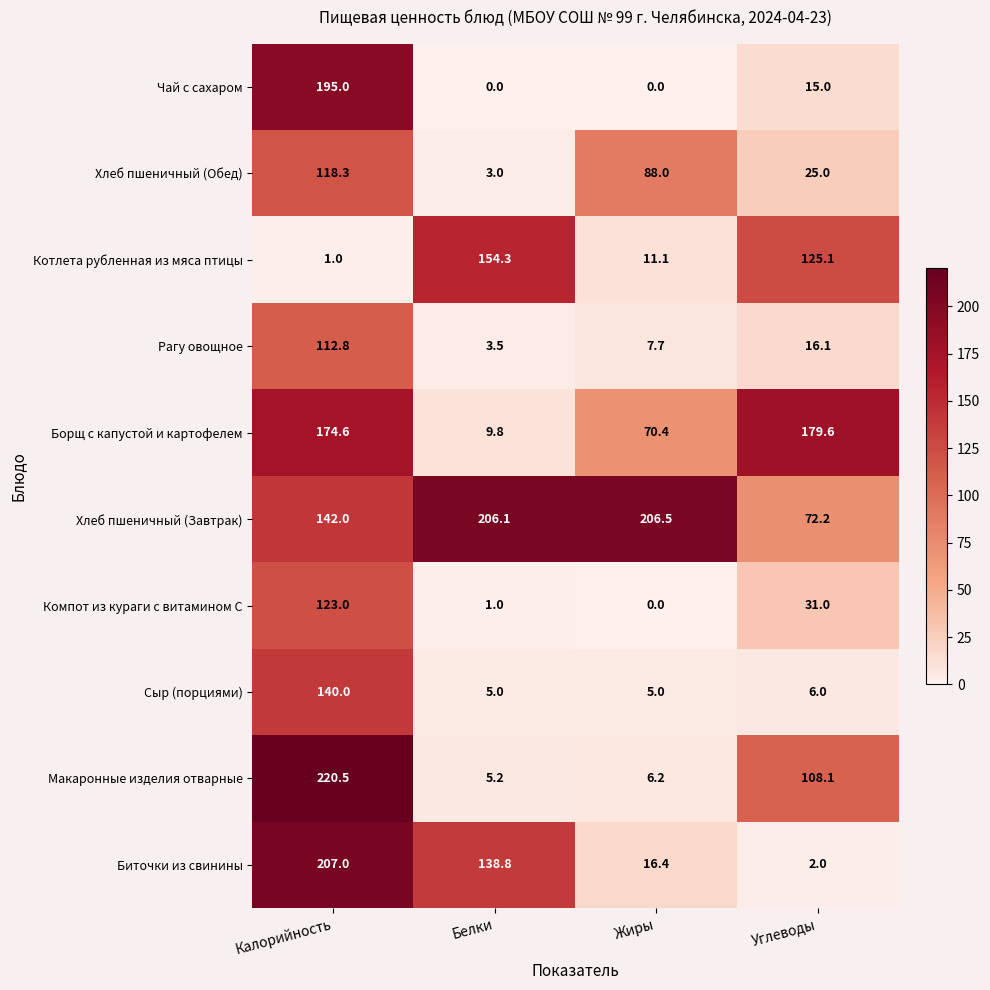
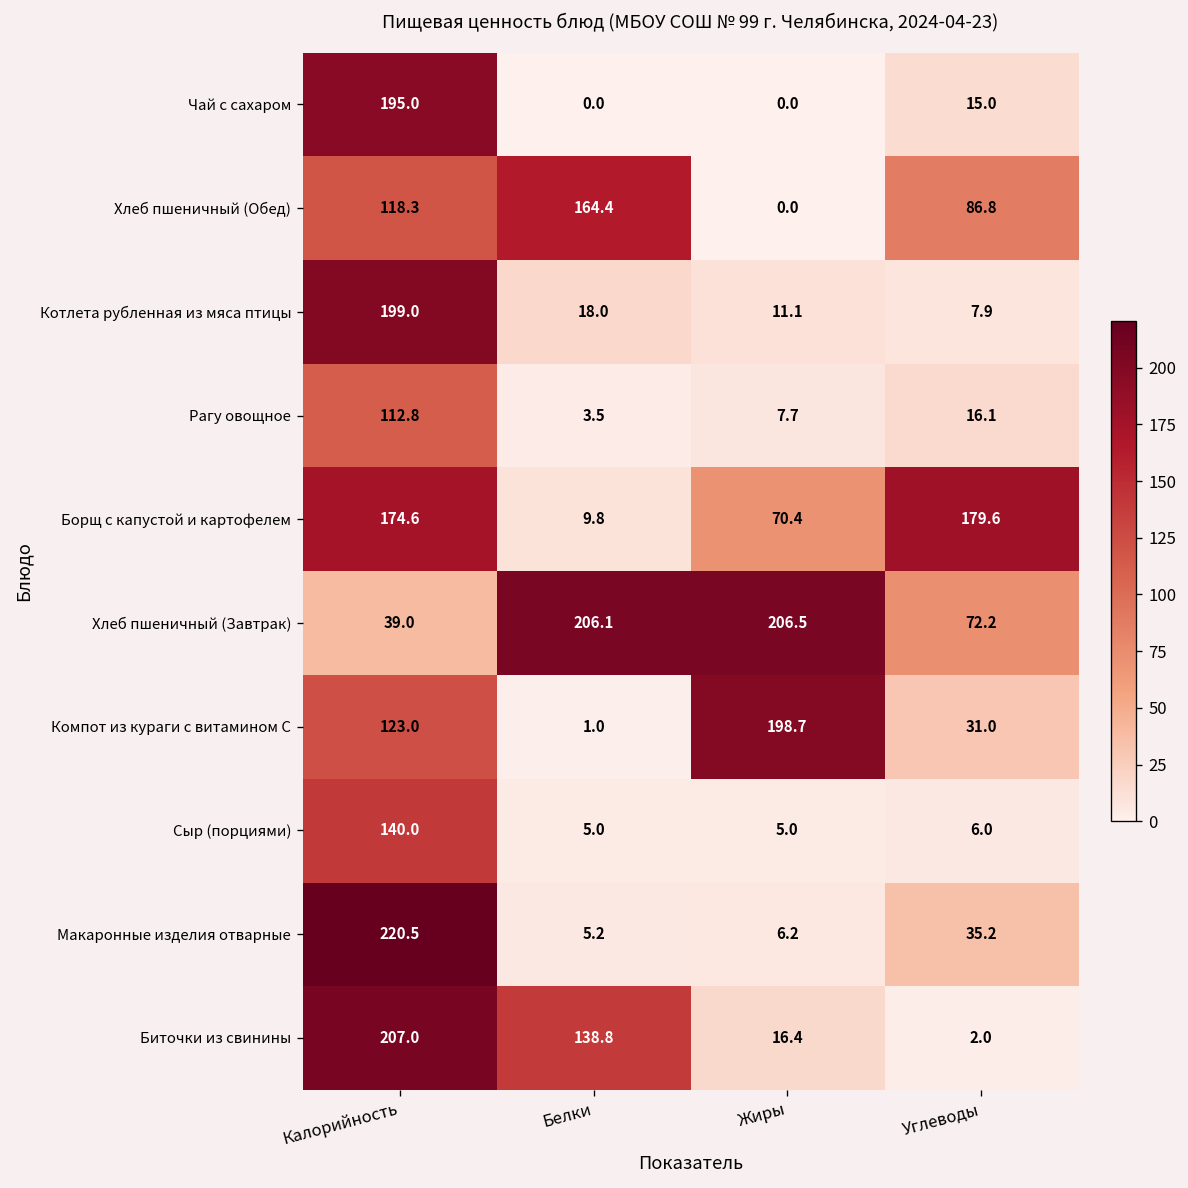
Хлеб пшеничный (Обед), Белки: 3.0 -> 164.4
Хлеб пшеничный (Обед), Жиры: 88.0 -> 0.0
Хлеб пшеничный (Обед), Углеводы: 25.0 -> 86.8
Котлета рубленная из мяса птицы, Калорийность: 1.0 -> 199.0
Котлета рубленная из мяса птицы, Белки: 154.3 -> 18.0
Котлета рубленная из мяса птицы, Углеводы: 125.1 -> 7.9
Хлеб пшеничный (Завтрак), Калорийность: 142.0 -> 39.0
Компот из кураги с витамином С, Жиры: 0.0 -> 198.7
Макаронные изделия отварные, Углеводы: 108.1 -> 35.2
